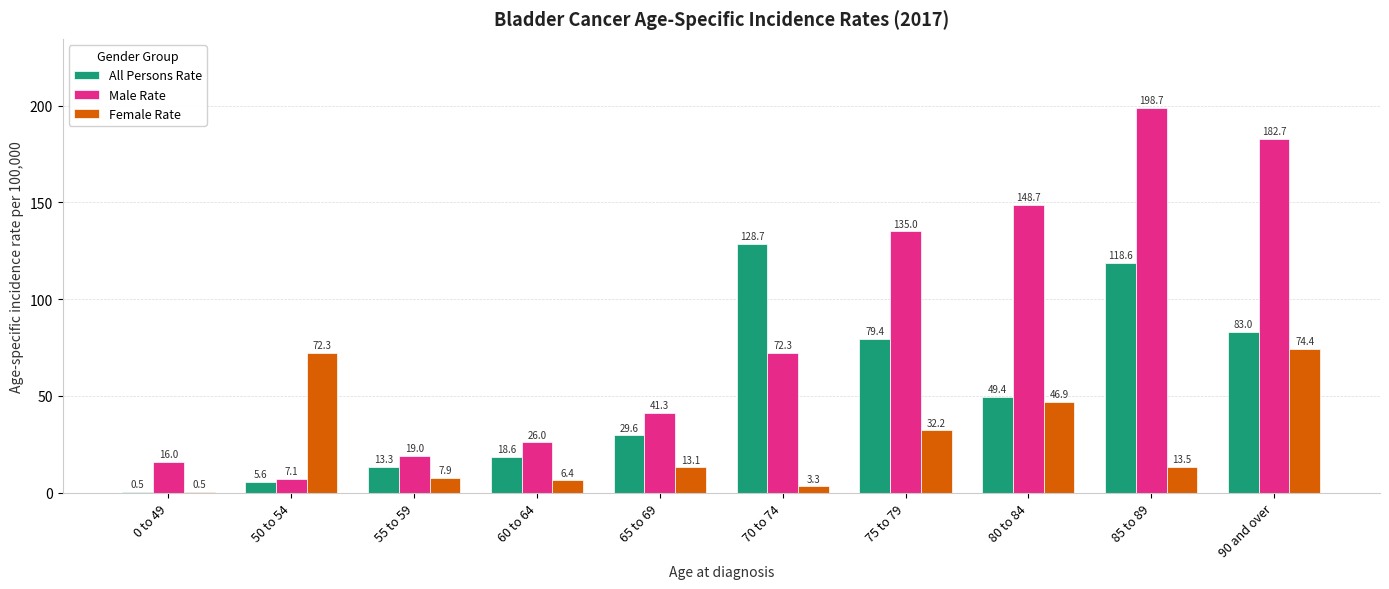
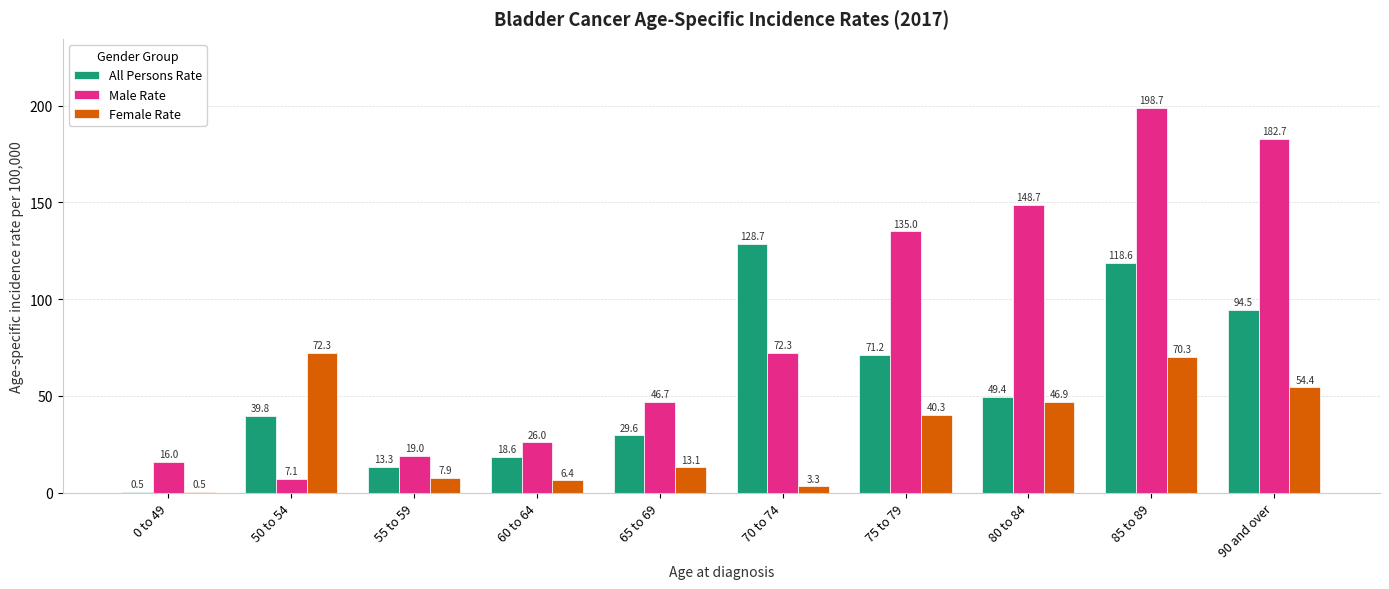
All Persons Rate, 50 to 54: 5.6 -> 39.8
Male Rate, 65 to 69: 41.3 -> 46.7
All Persons Rate, 75 to 79: 79.4 -> 71.2
Female Rate, 75 to 79: 32.2 -> 40.3
Female Rate, 85 to 89: 13.5 -> 70.3
All Persons Rate, 90 and over: 83.0 -> 94.5
Female Rate, 90 and over: 74.4 -> 54.4
